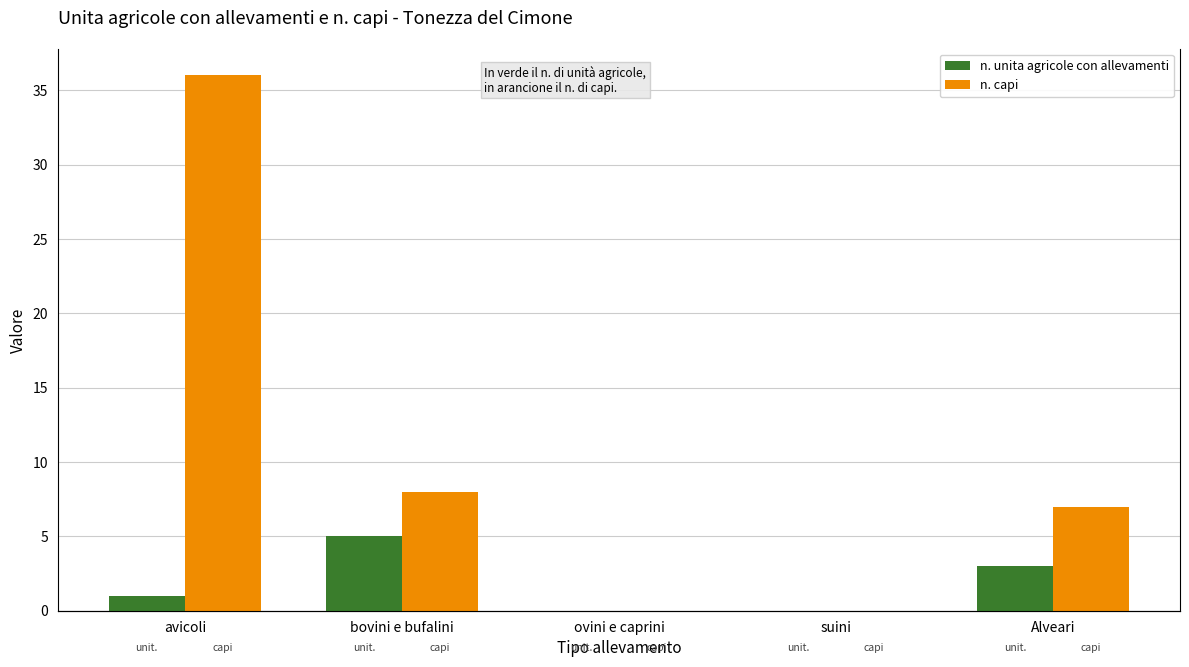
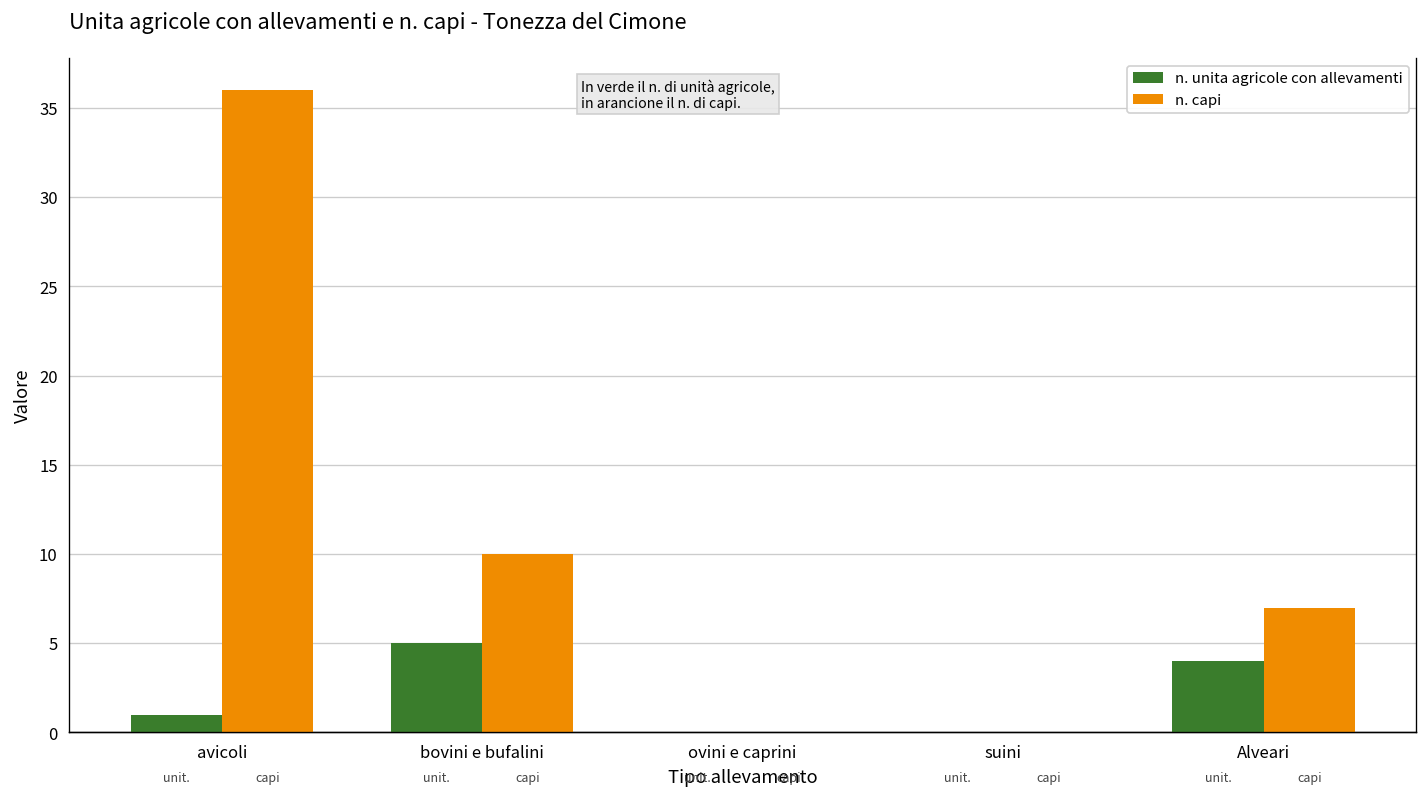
n. capi, bovini e bufalini: 8 -> 10
n. unita agricole con allevamenti, Alveari: 3 -> 4
